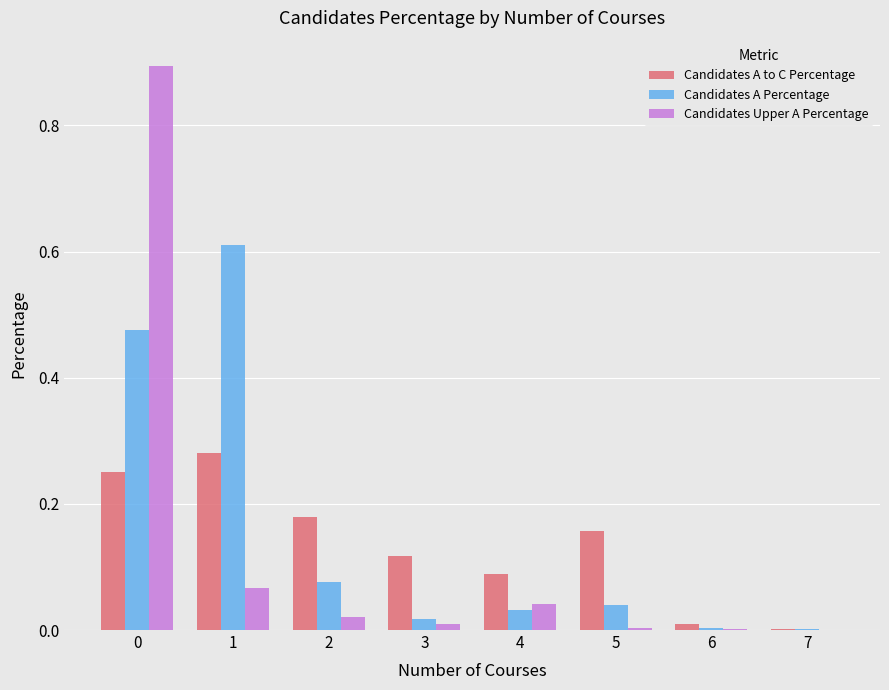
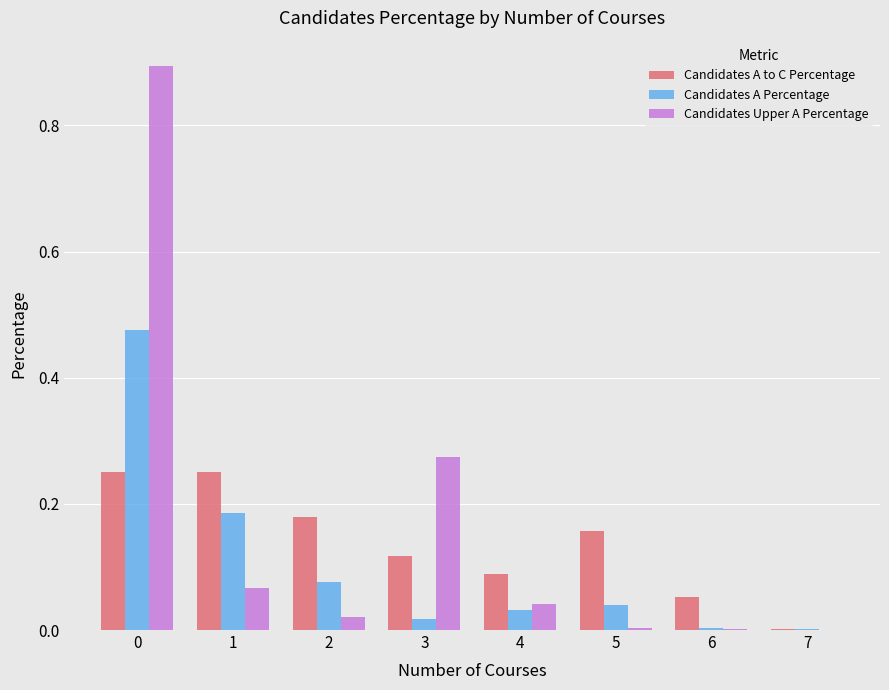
Candidates A to C Percentage, 1: 0.28 -> 0.25
Candidates A Percentage, 1: 0.61 -> 0.19
Candidates Upper A Percentage, 3: 0.01 -> 0.28
Candidates A to C Percentage, 6: 0.01 -> 0.05
